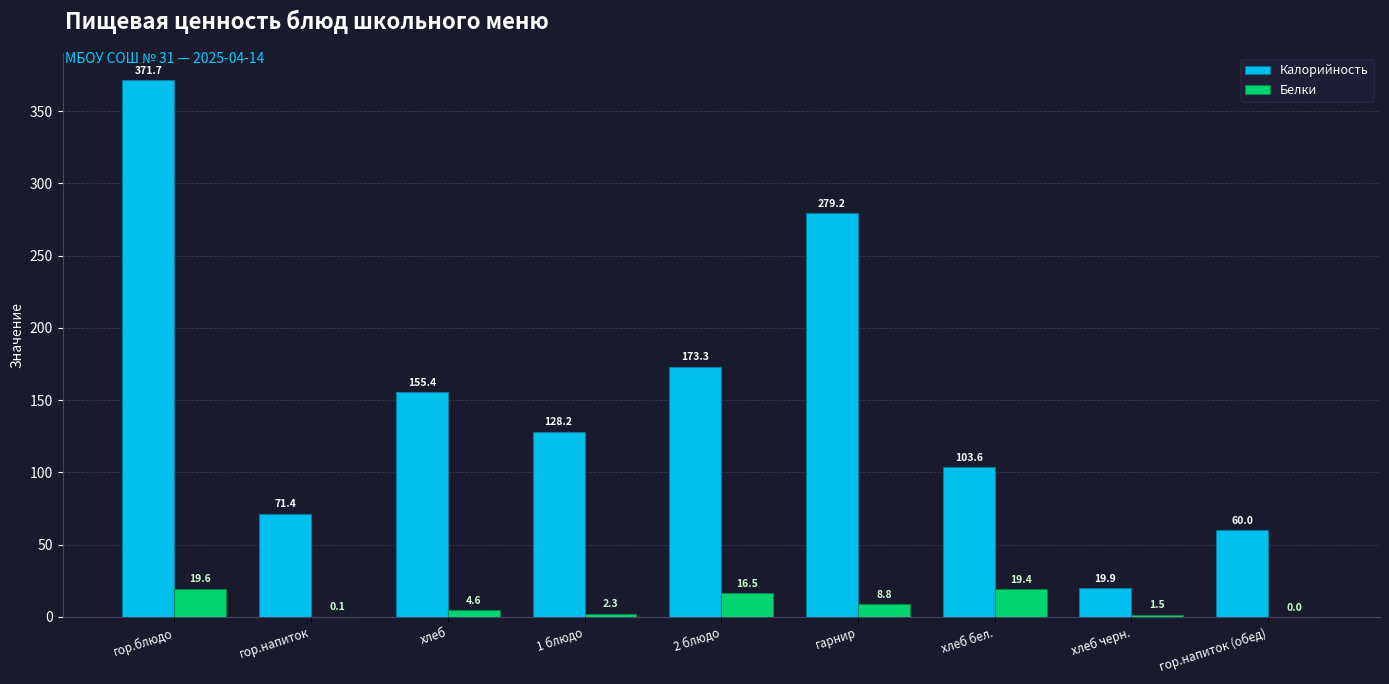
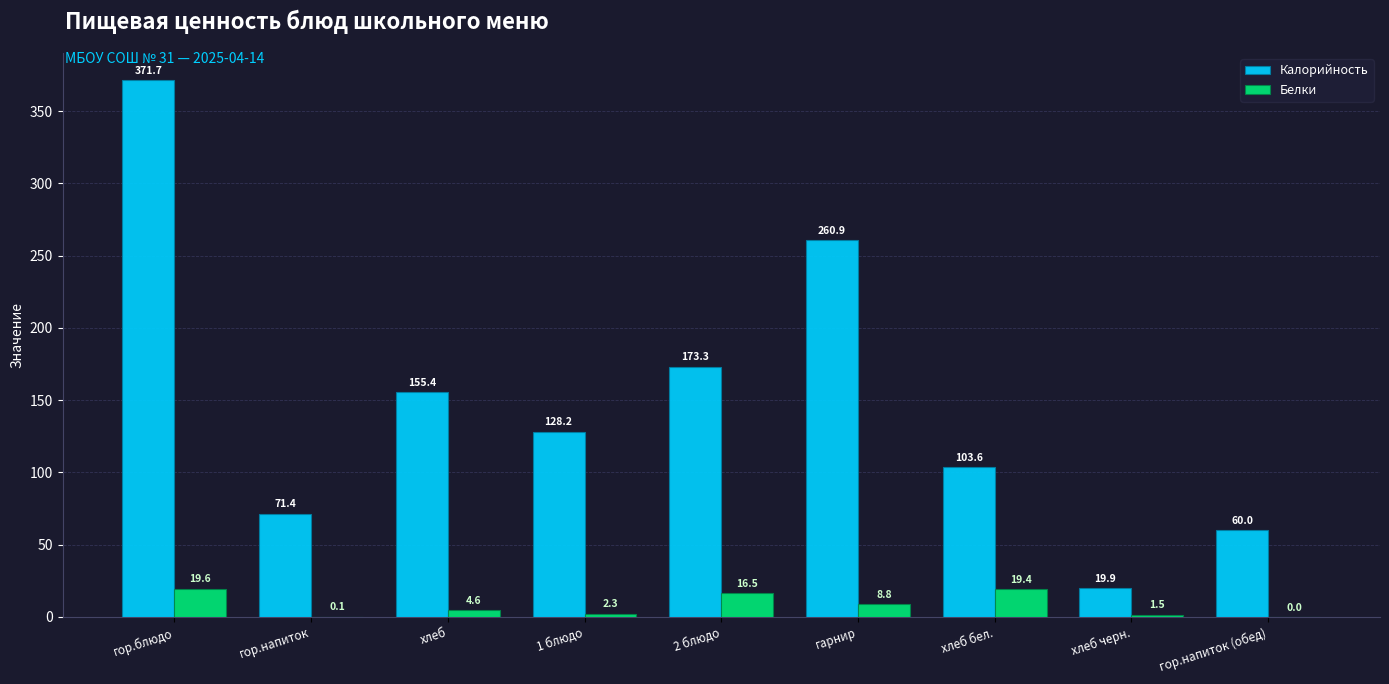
Калорийность, гарнир: 279.2 -> 260.9
